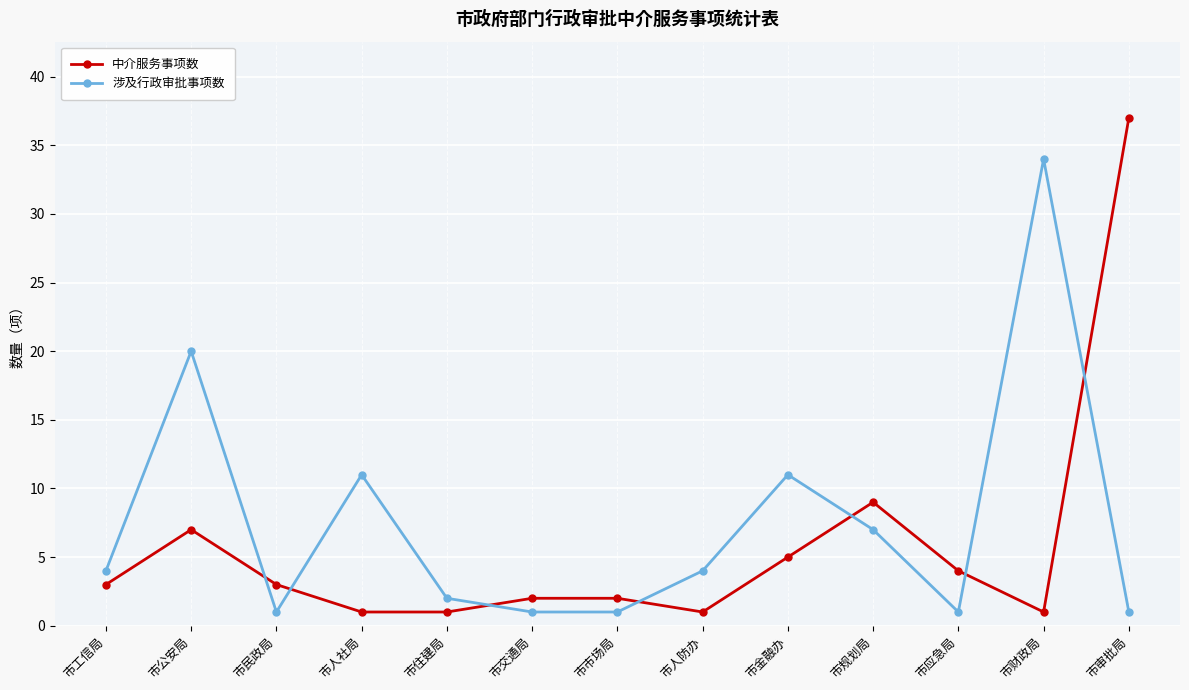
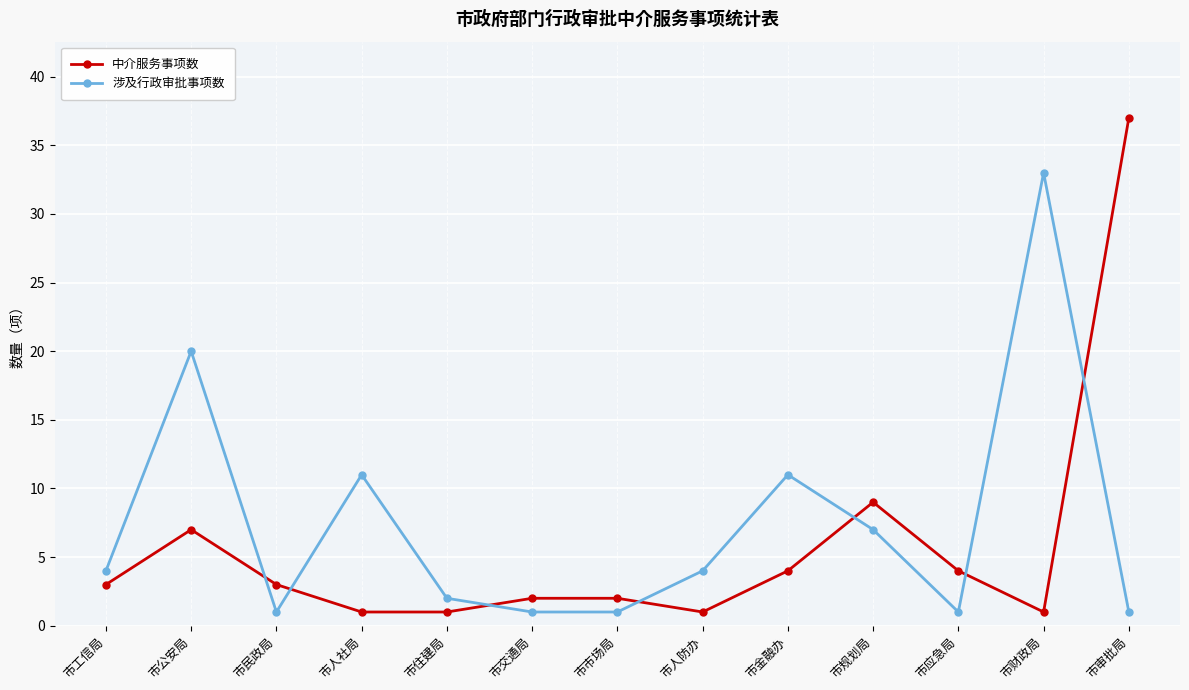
中介服务事项数, 市金融办: 5 -> 4
涉及行政审批事项数, 市财政局: 34 -> 33
